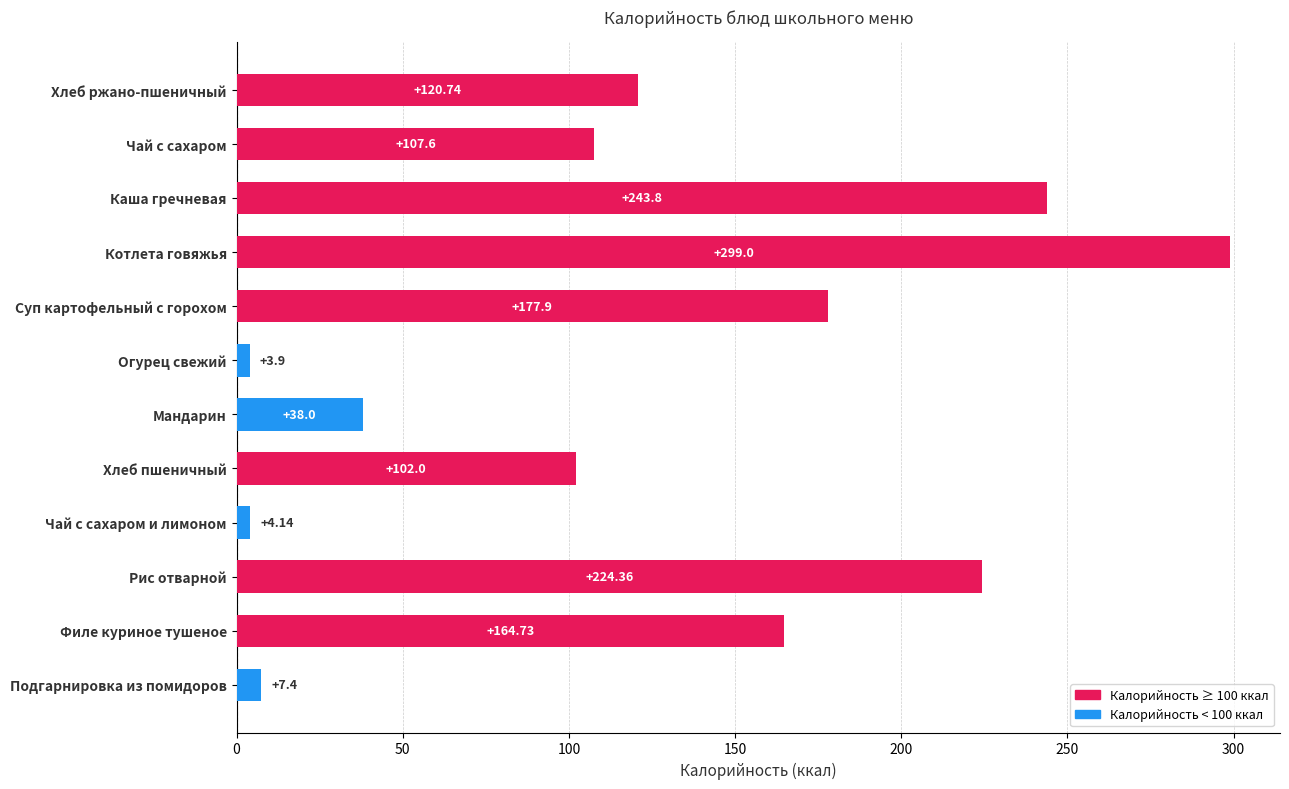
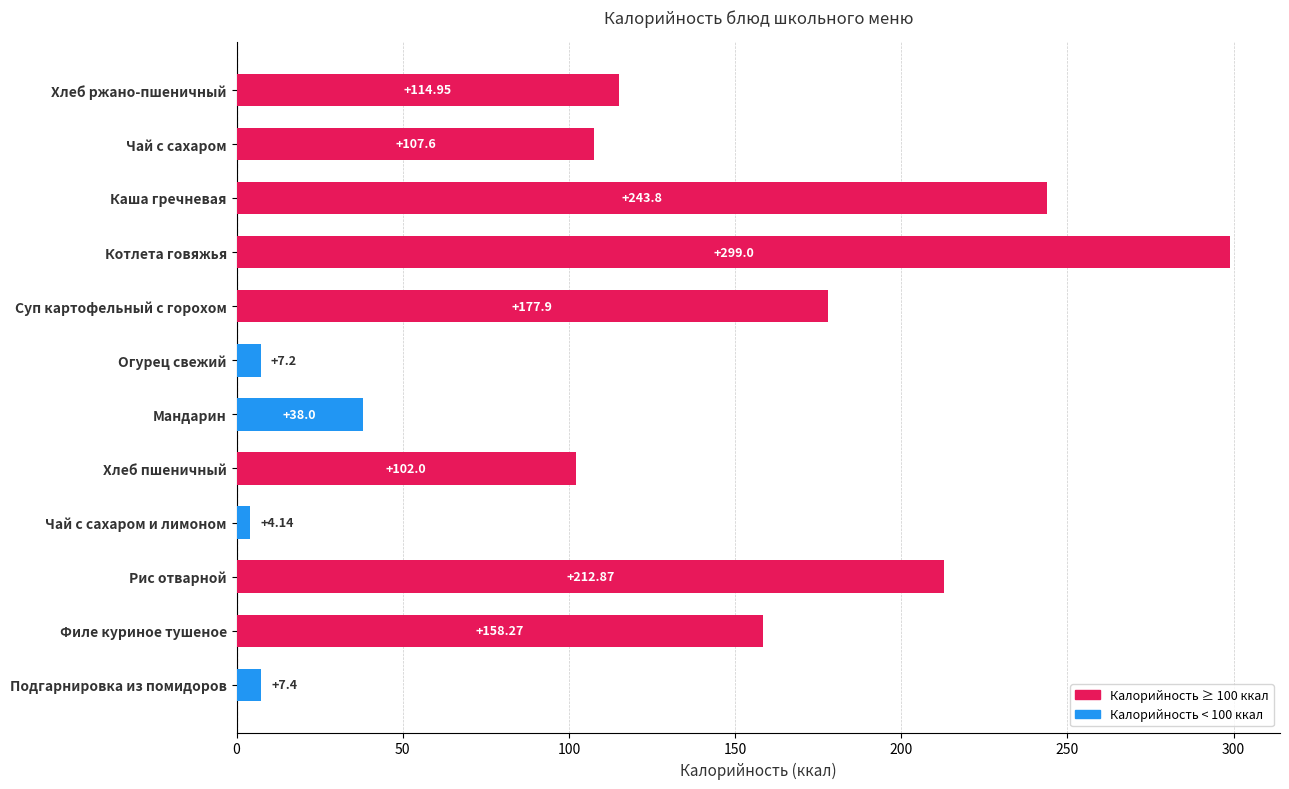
Хлеб ржано-пшеничный: +120.74 -> +114.95
Огурец свежий: +3.9 -> +7.2
Рис отварной: +224.36 -> +212.87
Филе куриное тушеное: +164.73 -> +158.27
